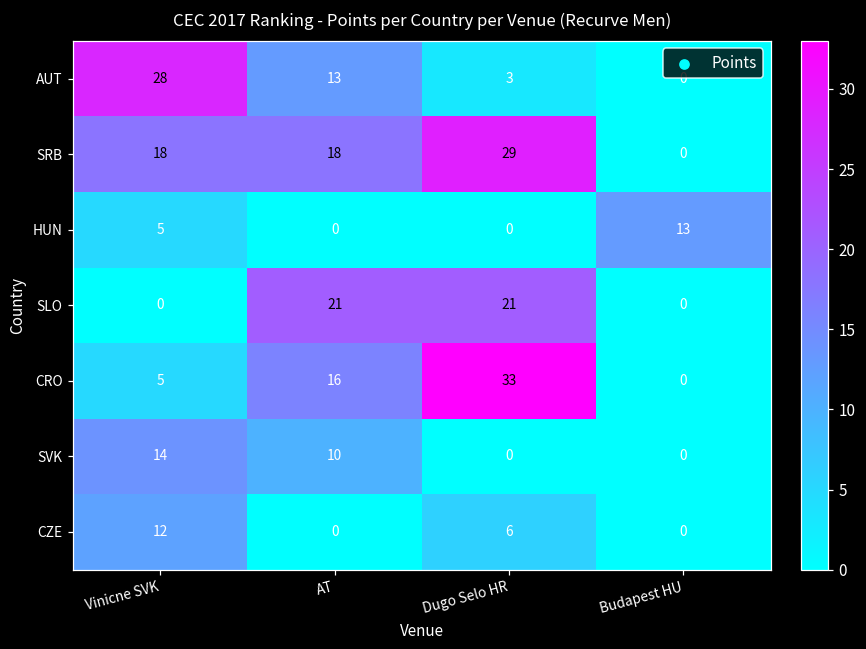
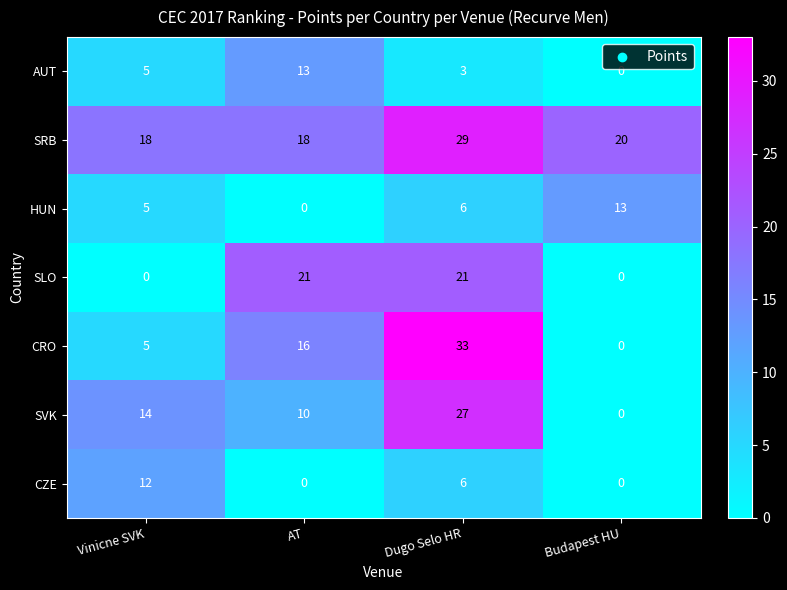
AUT, Vinicne SVK: 28 -> 5
SRB, Budapest HU: 0 -> 20
HUN, Dugo Selo HR: 0 -> 6
SVK, Dugo Selo HR: 0 -> 27
